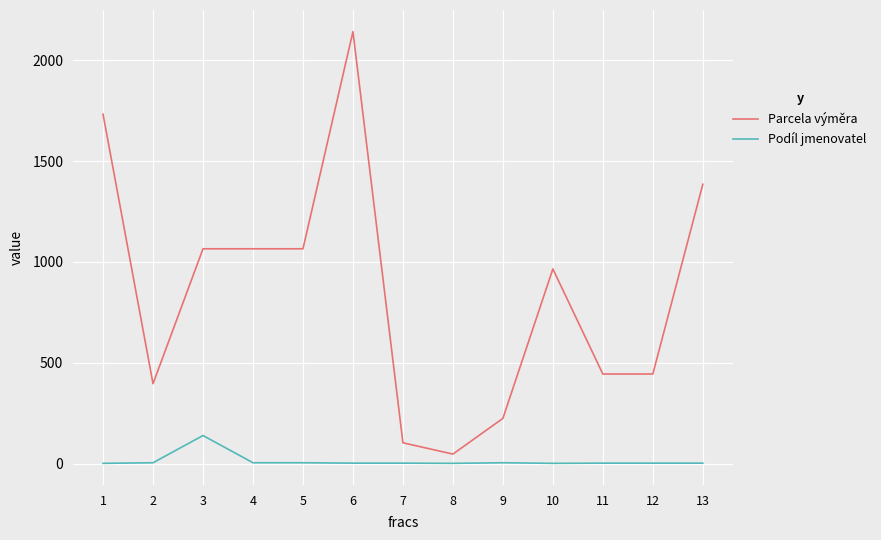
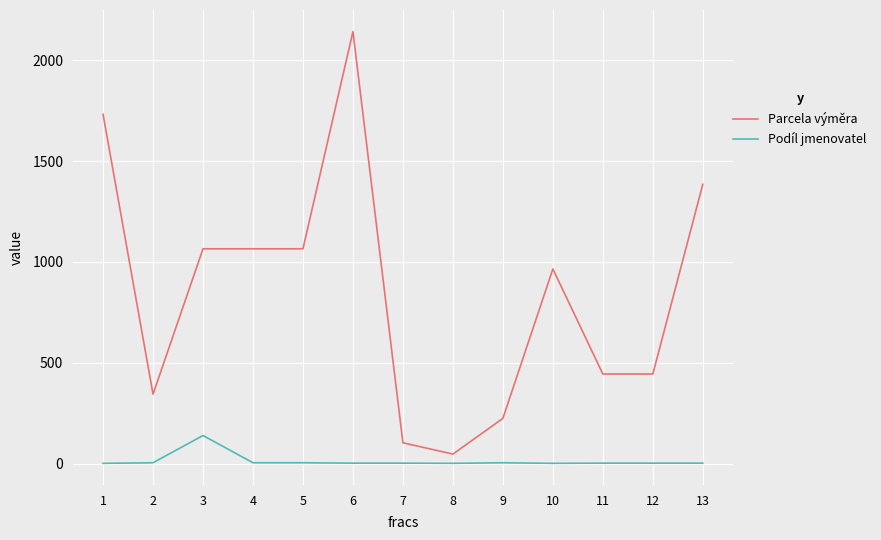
Parcela výměra, 2: 400 -> 340
